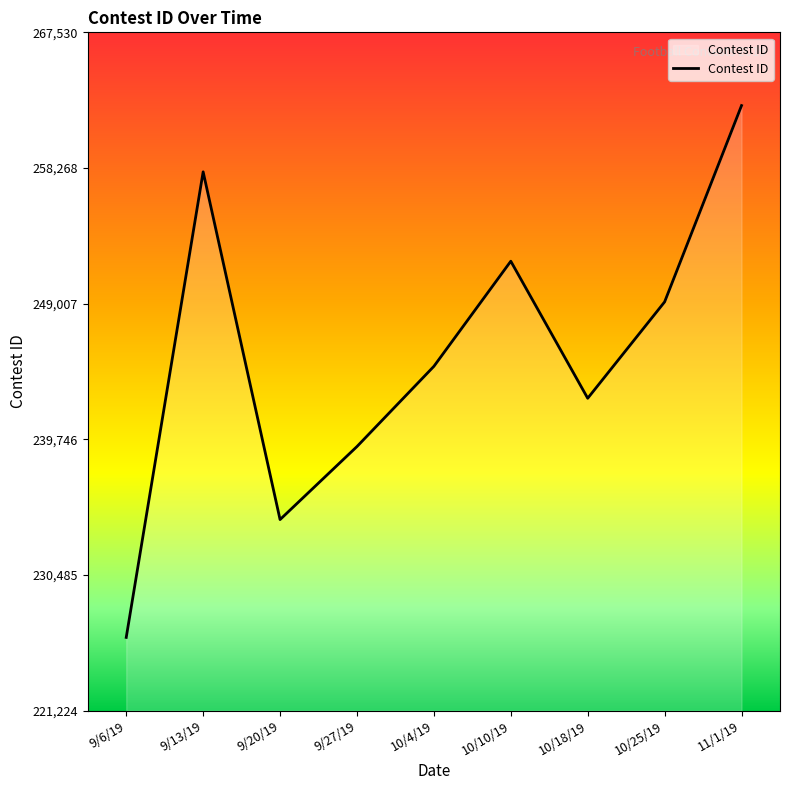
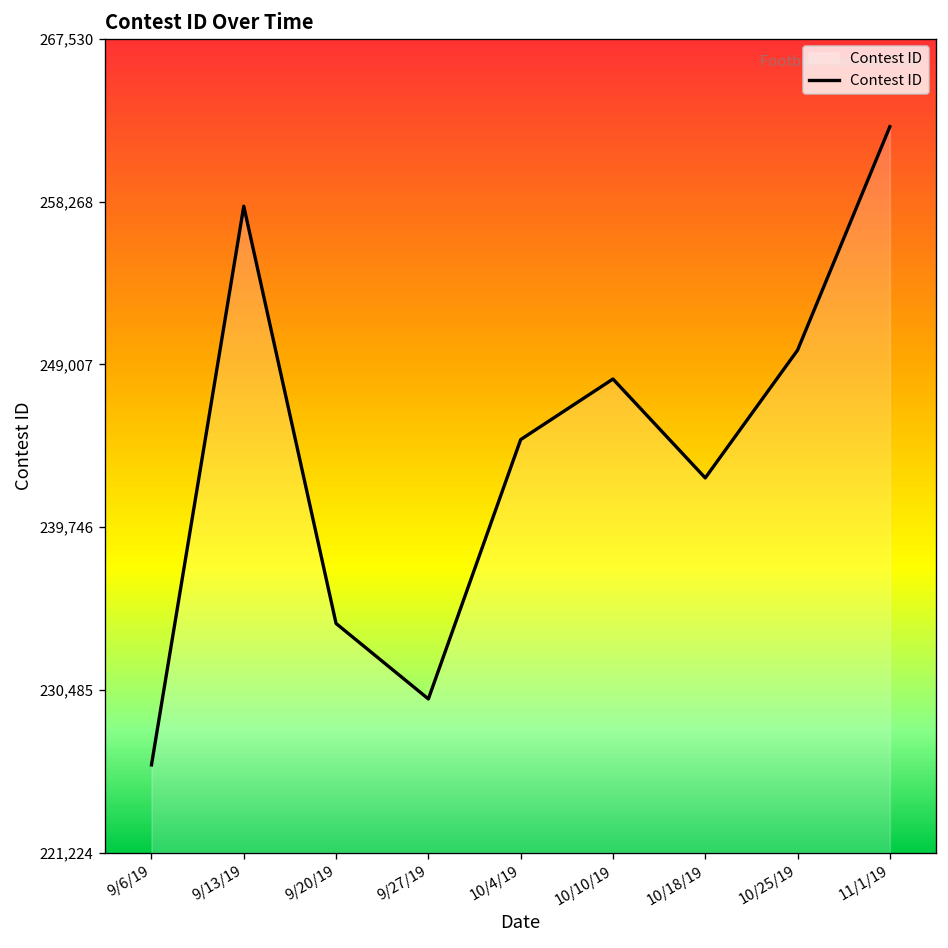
9/27/19: 239,300 -> 230,000
10/10/19: 251,900 -> 248,200
10/25/19: 249,100 -> 249,800
